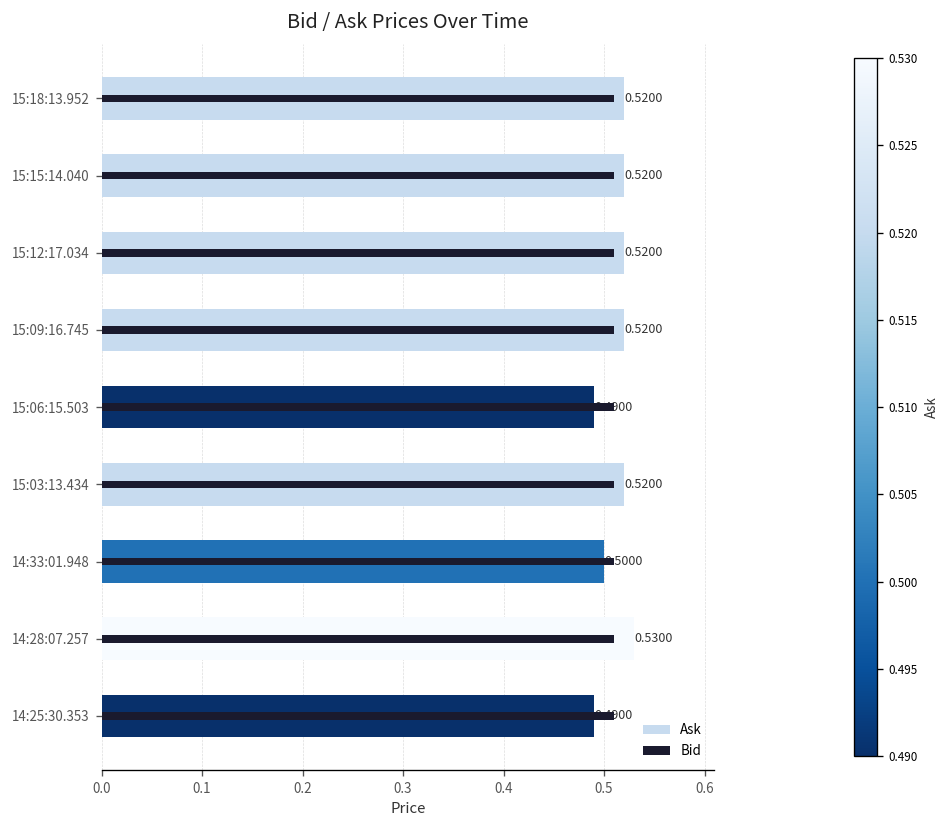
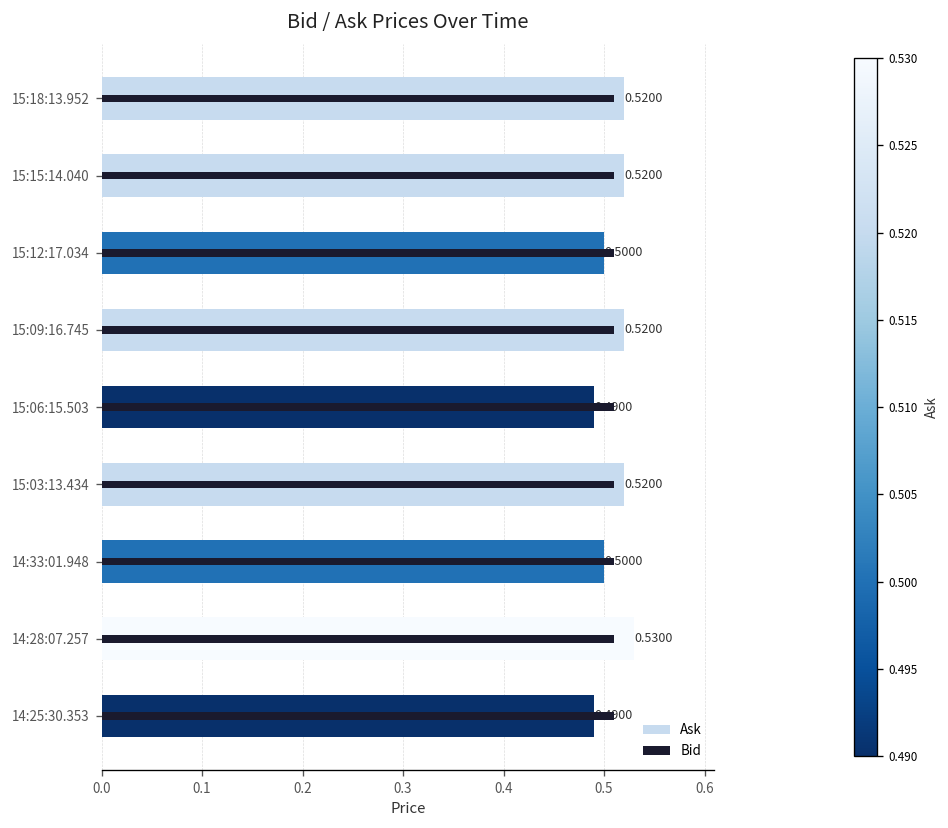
Ask, 15:12:17.034: 0.5200 -> 0.5000
